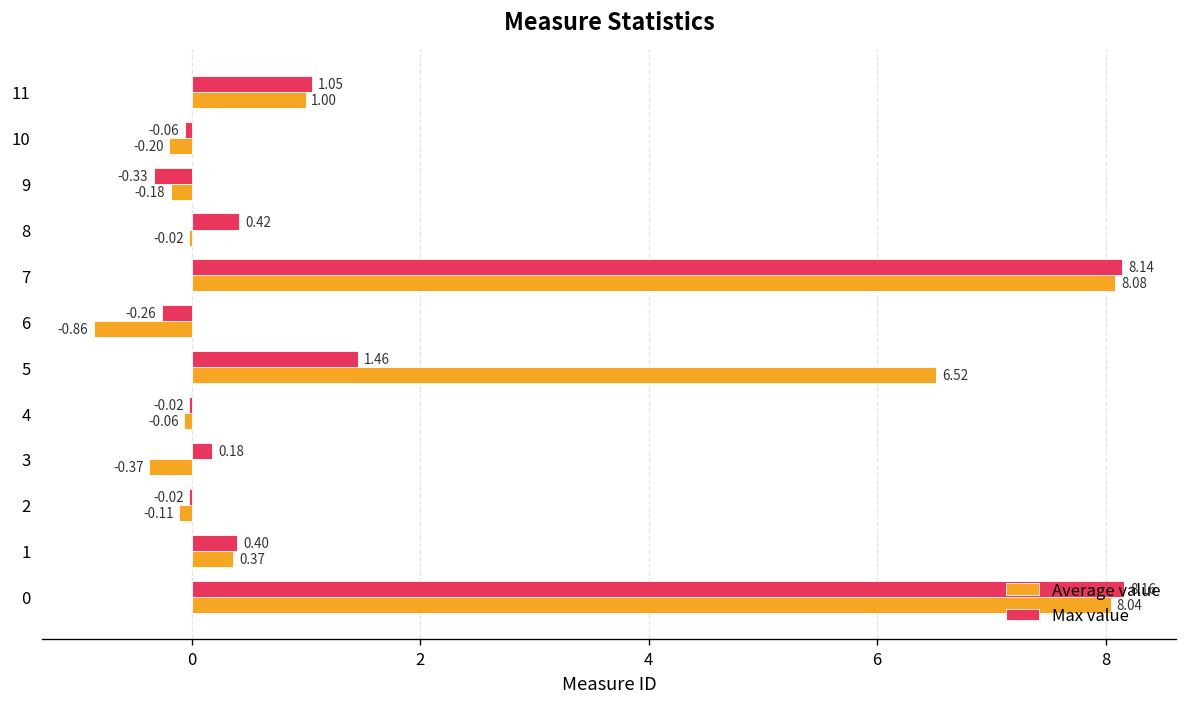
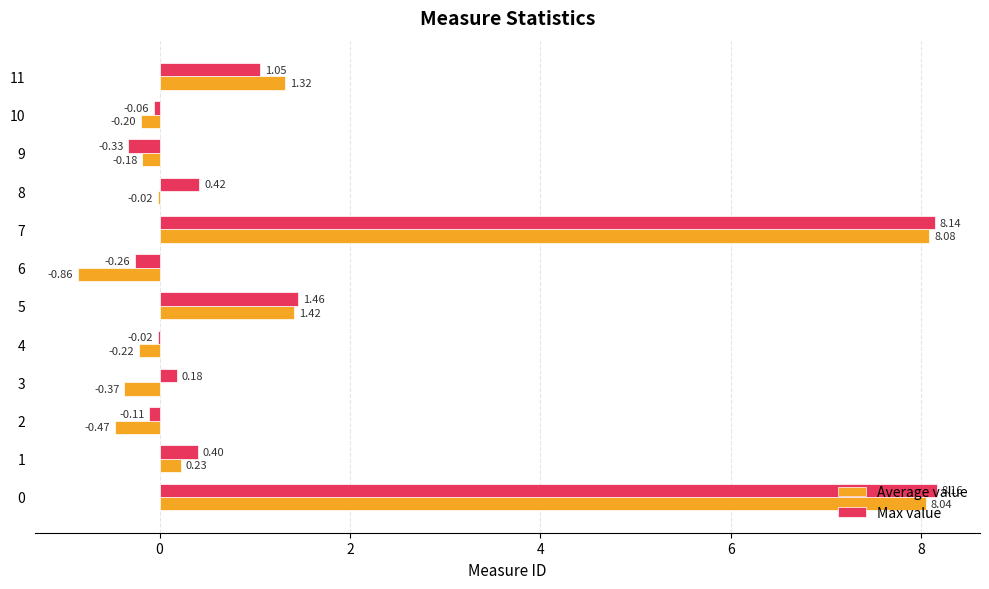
Average value, 11: 1.00 -> 1.32
Average value, 5: 6.52 -> 1.42
Average value, 4: -0.06 -> -0.22
Max value, 2: -0.02 -> -0.11
Average value, 2: -0.11 -> -0.47
Average value, 1: 0.37 -> 0.23
